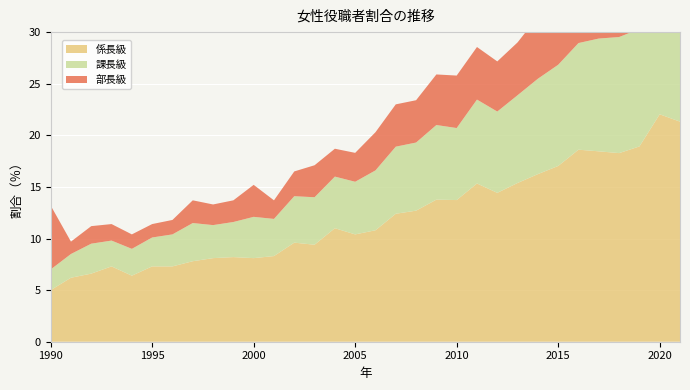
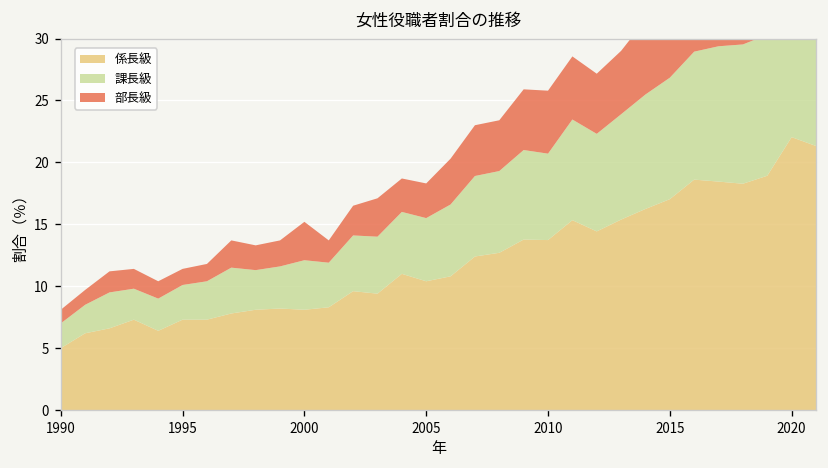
部長級, 1990: 6.2 -> 1.1
